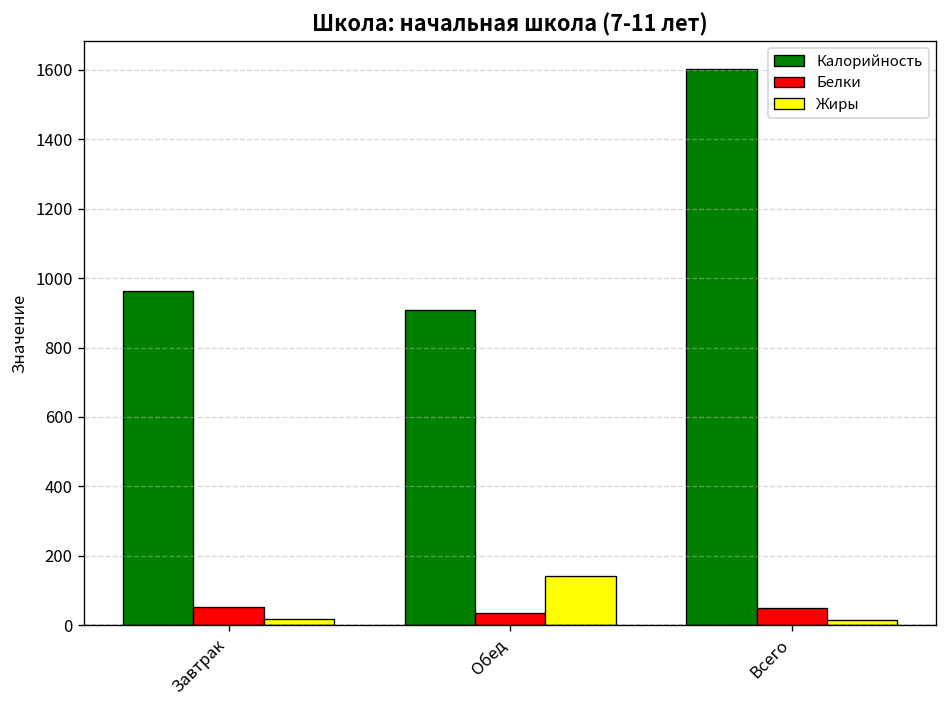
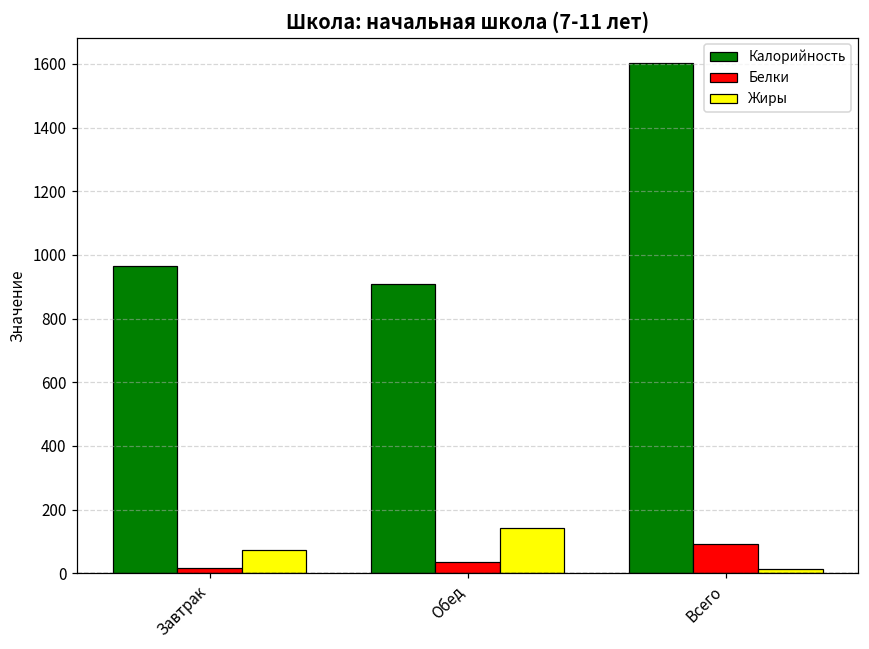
Белки, Завтрак: 50 -> 20
Жиры, Завтрак: 20 -> 70
Белки, Всего: 50 -> 90
